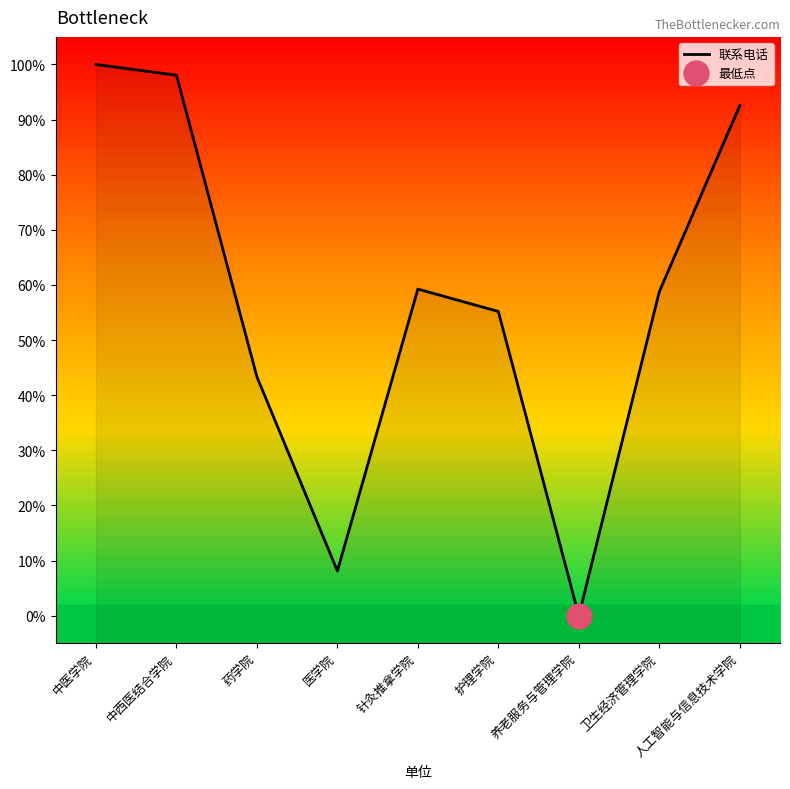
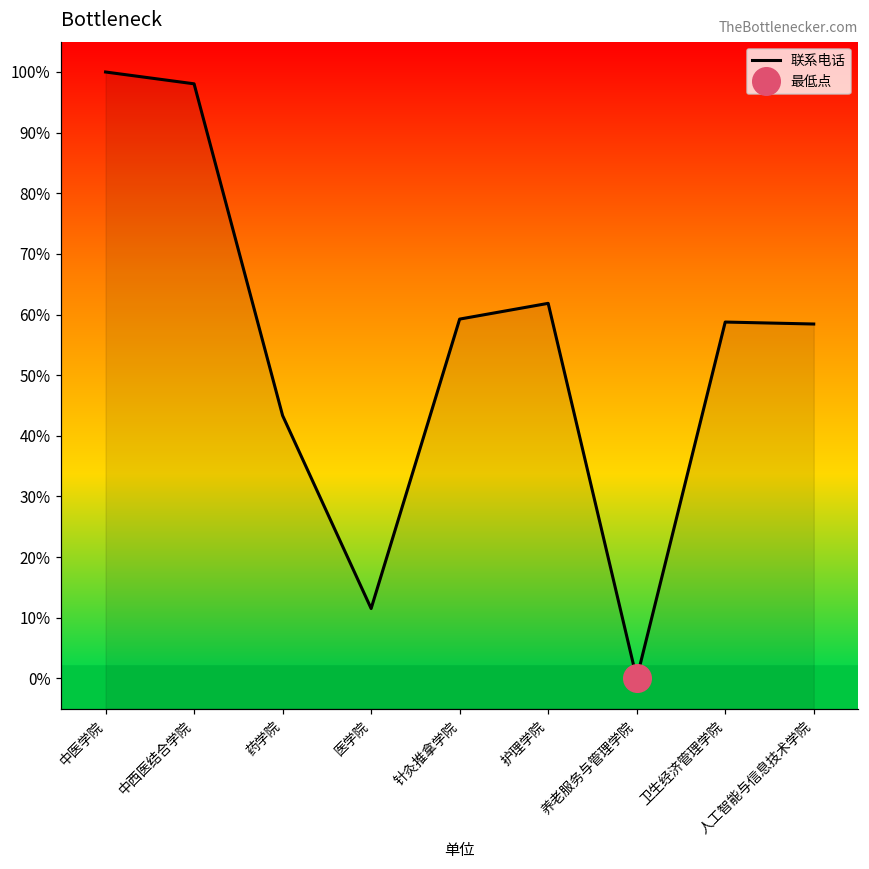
联系电话, 医学院: 8% -> 12%
联系电话, 护理学院: 55% -> 62%
联系电话, 人工智能与信息技术学院: 93% -> 58%
